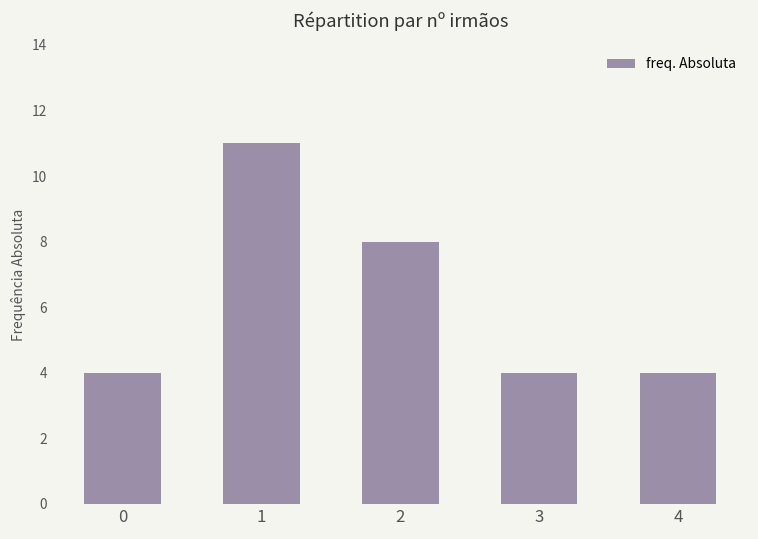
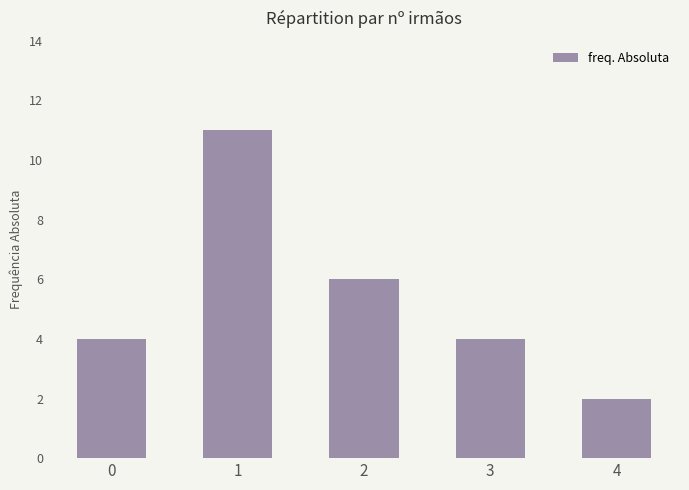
2: 8 -> 6
4: 4 -> 2
